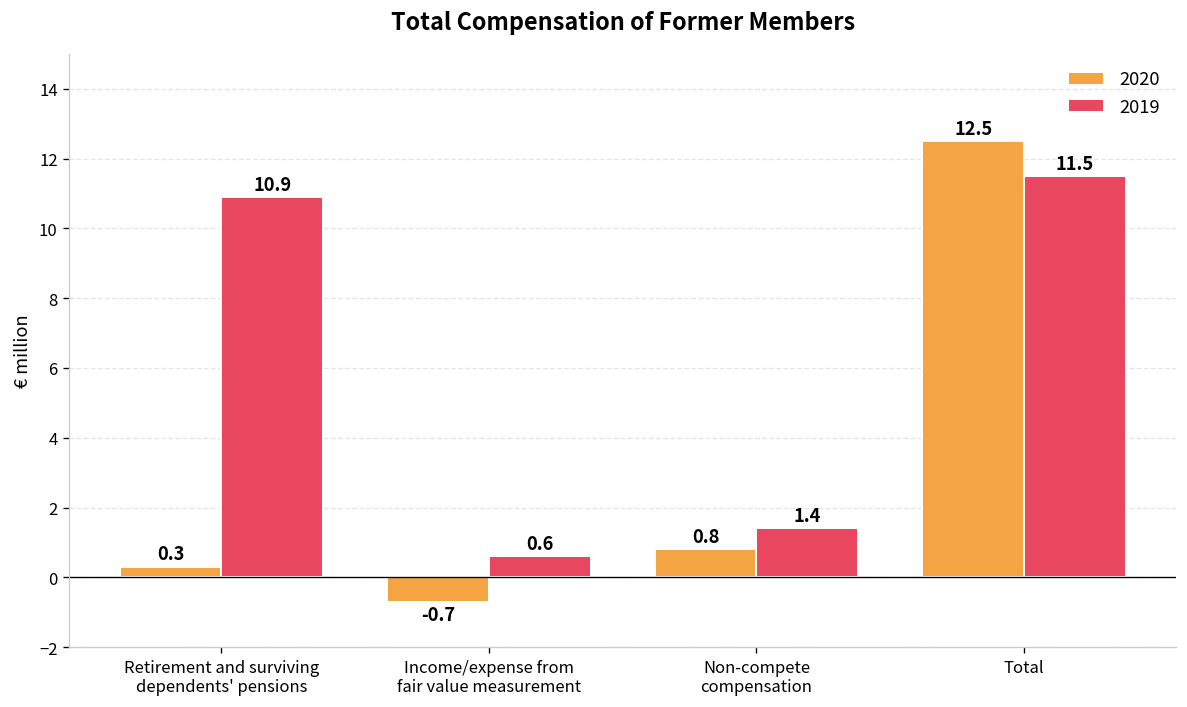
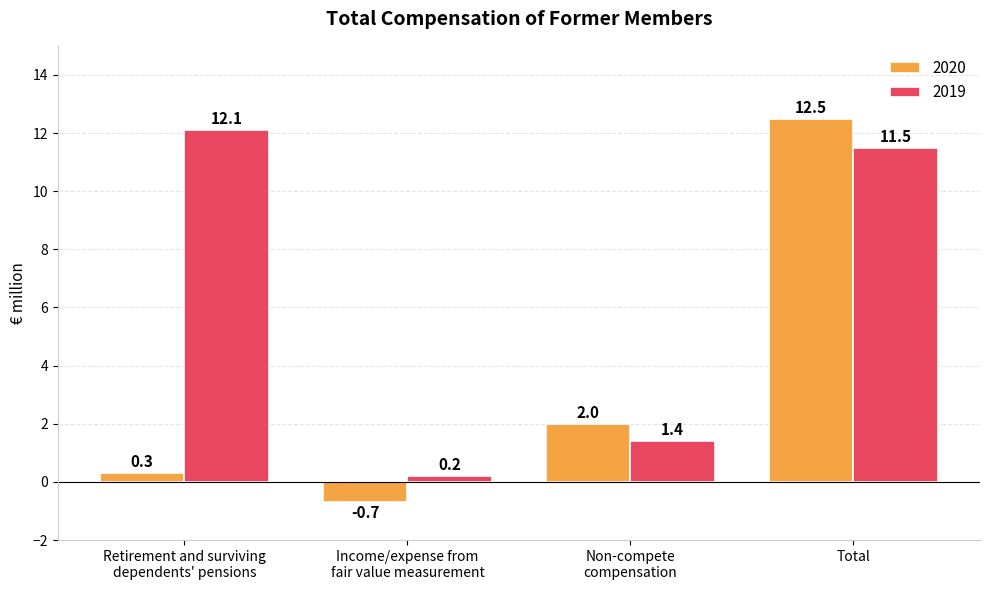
2019, Retirement and surviving dependents' pensions: 10.9 -> 12.1
2019, Income/expense from fair value measurement: 0.6 -> 0.2
2020, Non-compete compensation: 0.8 -> 2.0
